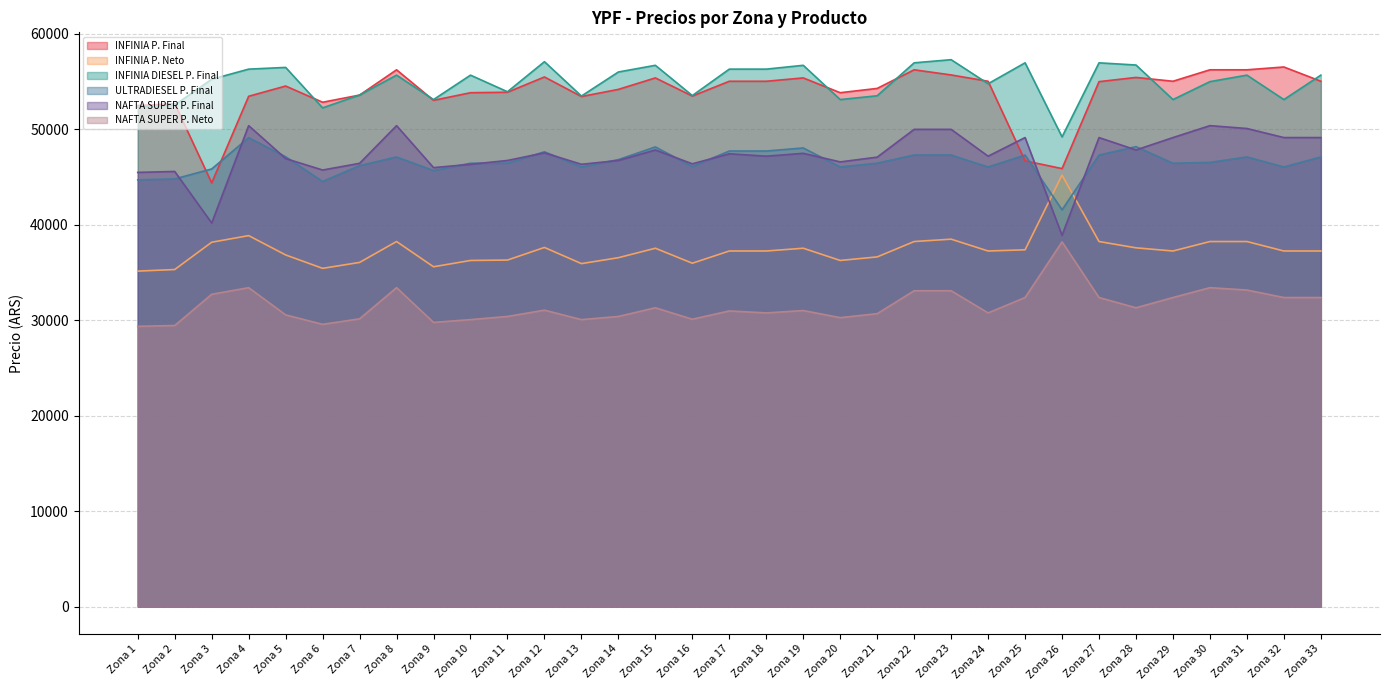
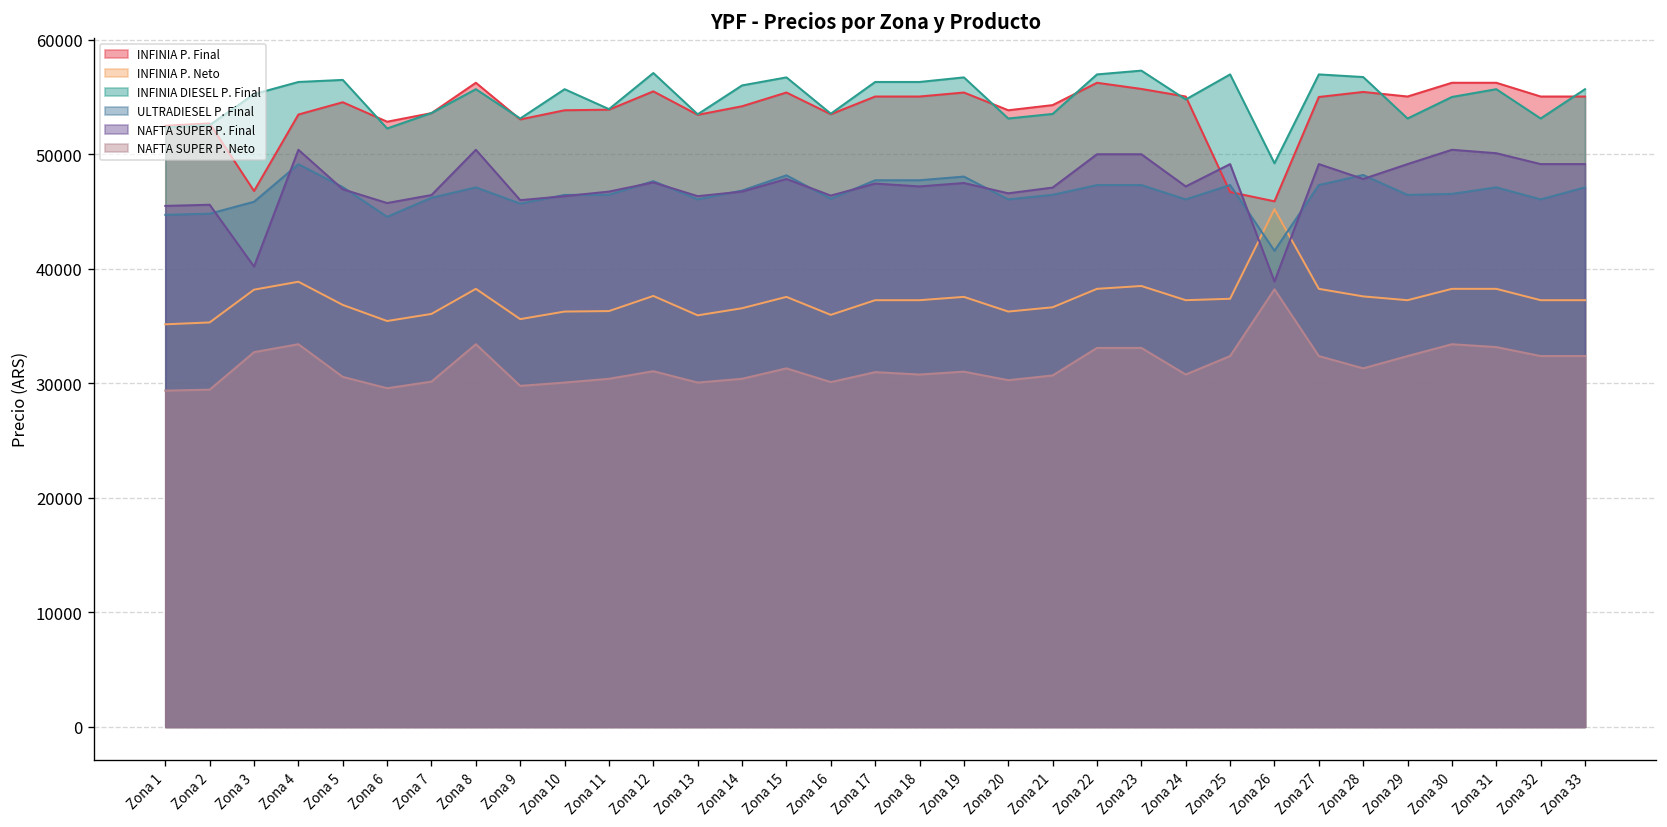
INFINIA P. Final, Zona 3: 44000 -> 47000
INFINIA P. Final, Zona 32: 57000 -> 55000
